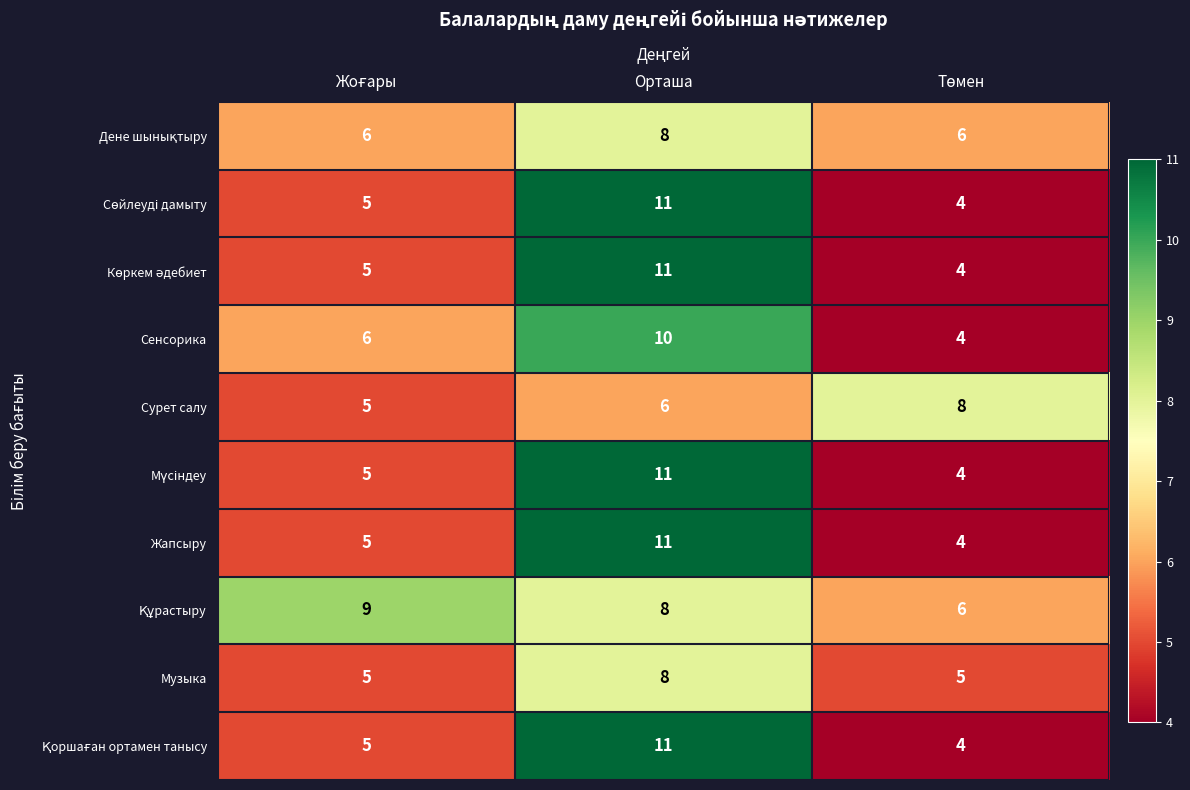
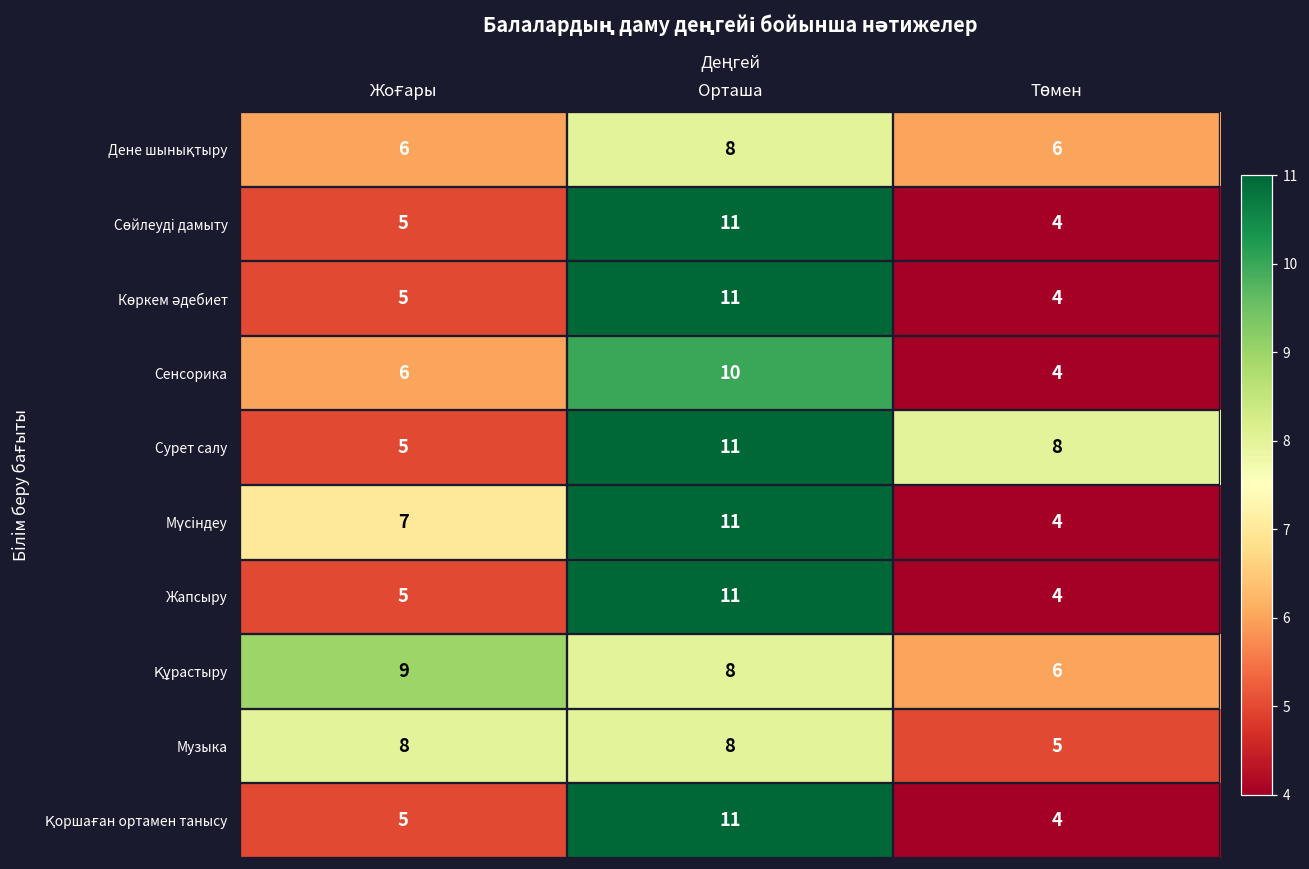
Сурет салу, Орташа: 6 -> 11
Мүсіндеу, Жоғары: 5 -> 7
Музыка, Жоғары: 5 -> 8
